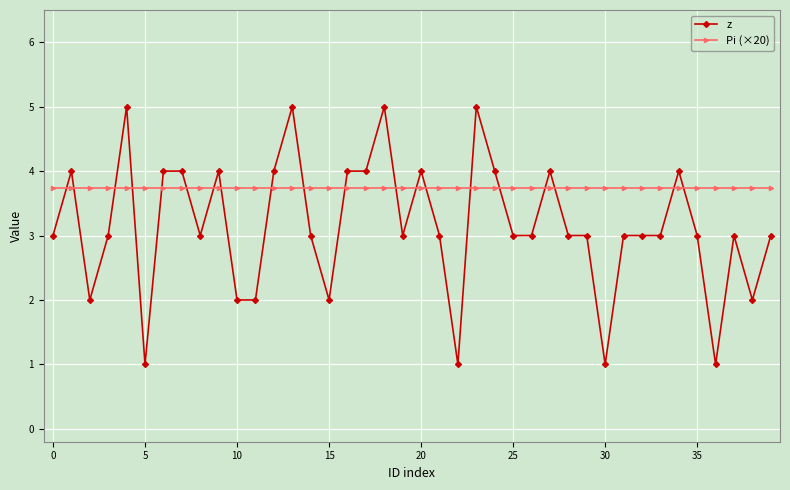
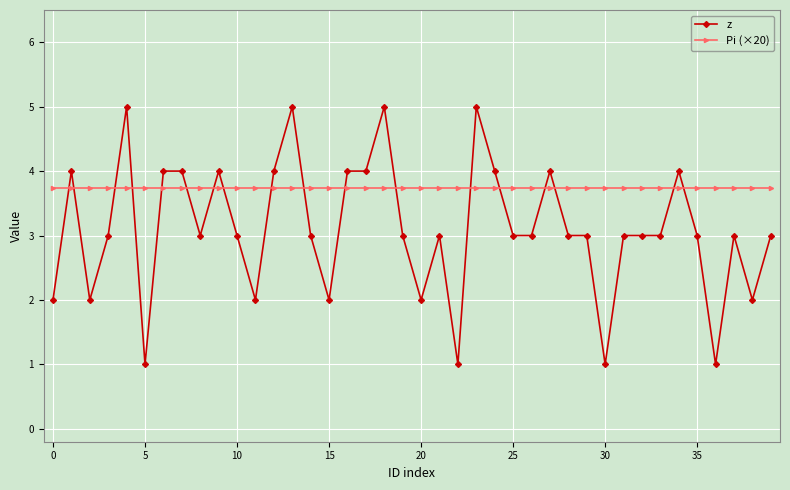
z, 0: 3 -> 2
z, 10: 2 -> 3
z, 20: 4 -> 2
